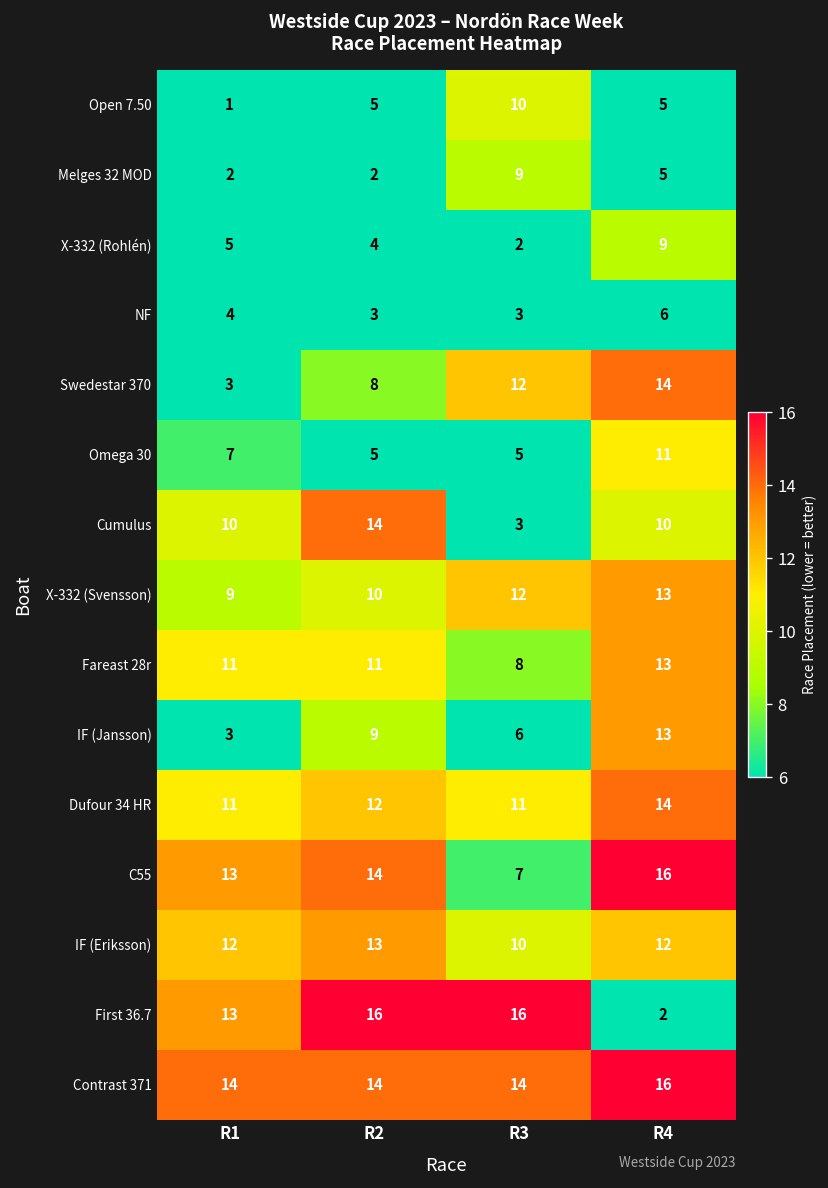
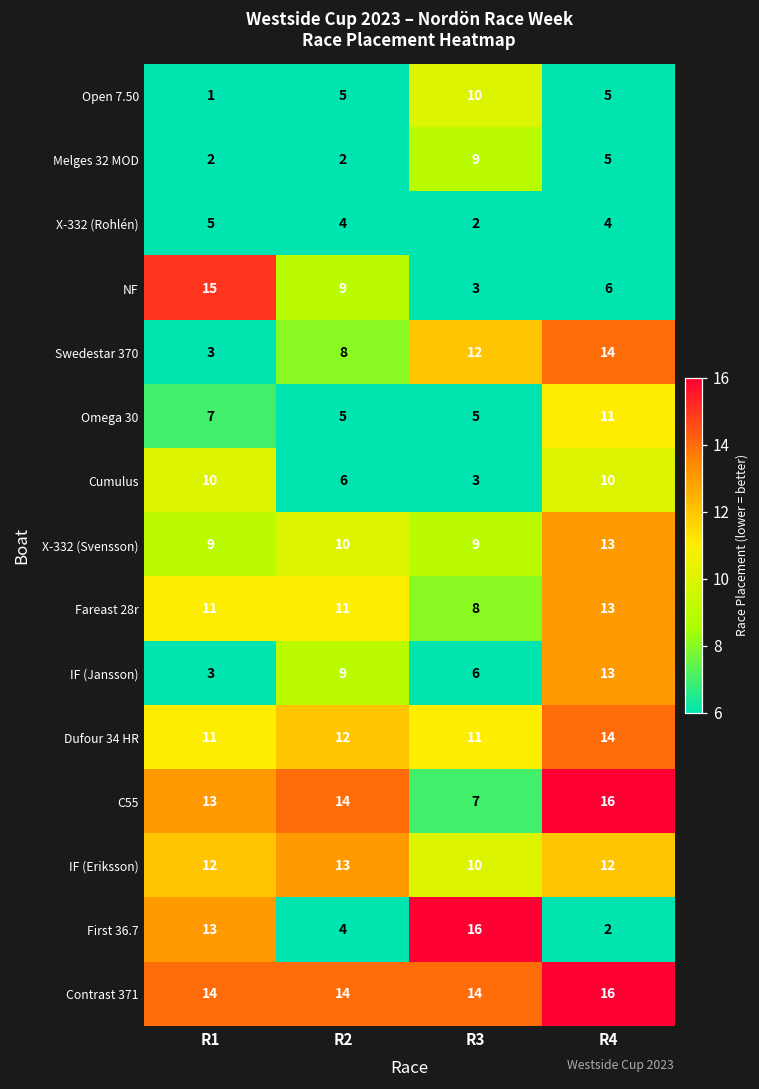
X-332 (Rohlén), R4: 9 -> 4
NF, R1: 4 -> 15
NF, R2: 3 -> 9
Cumulus, R2: 14 -> 6
X-332 (Svensson), R3: 12 -> 9
First 36.7, R2: 16 -> 4
